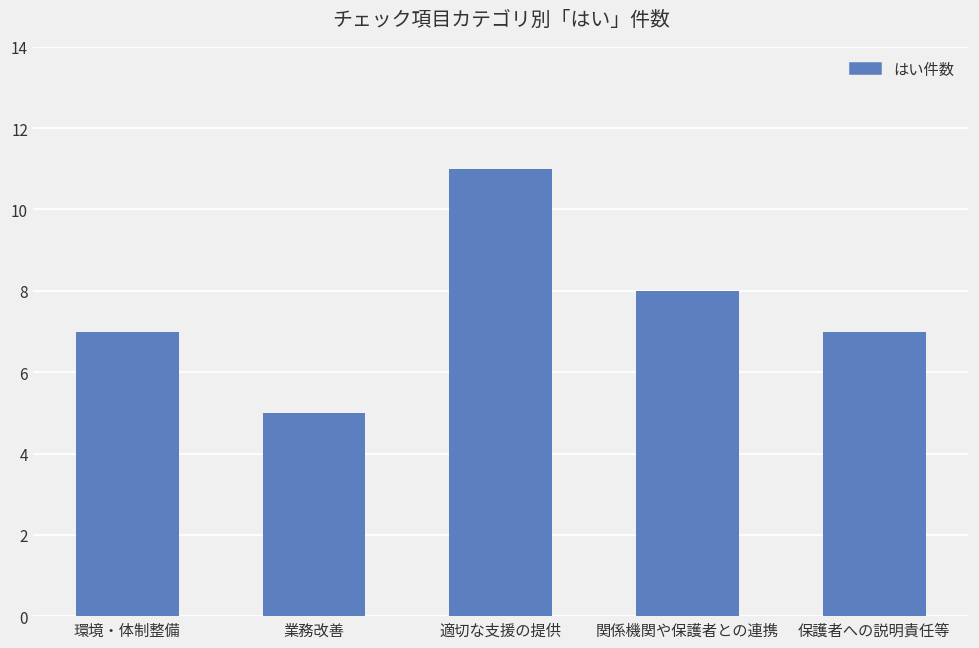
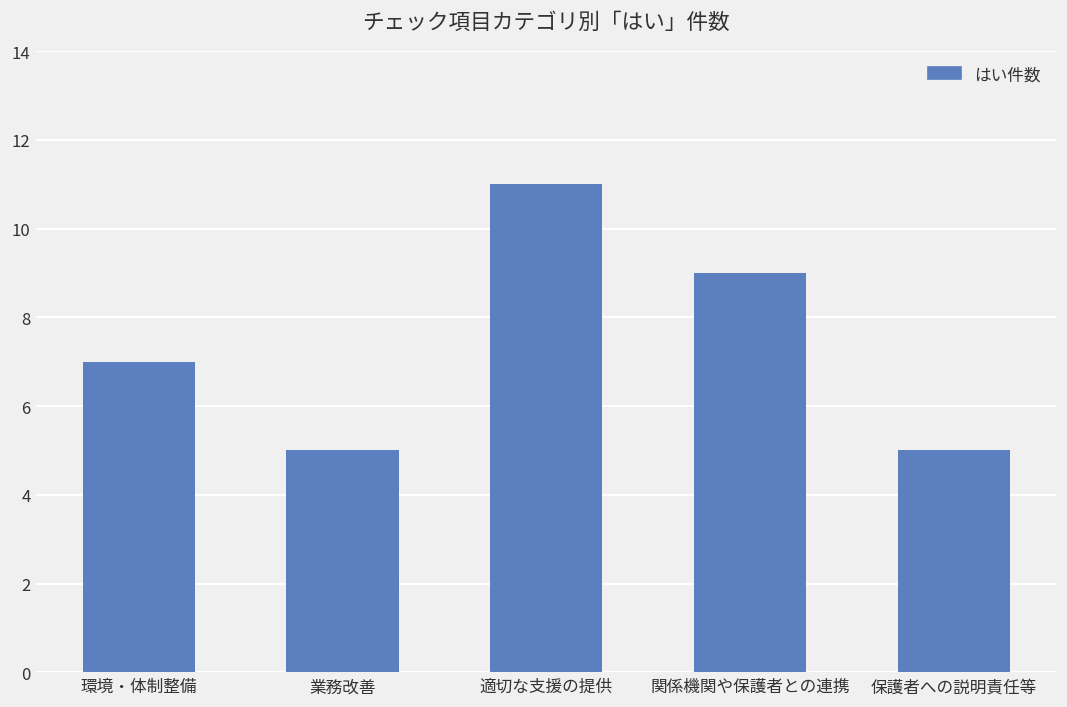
関係機関や保護者との連携: 8 -> 9
保護者への説明責任等: 7 -> 5
